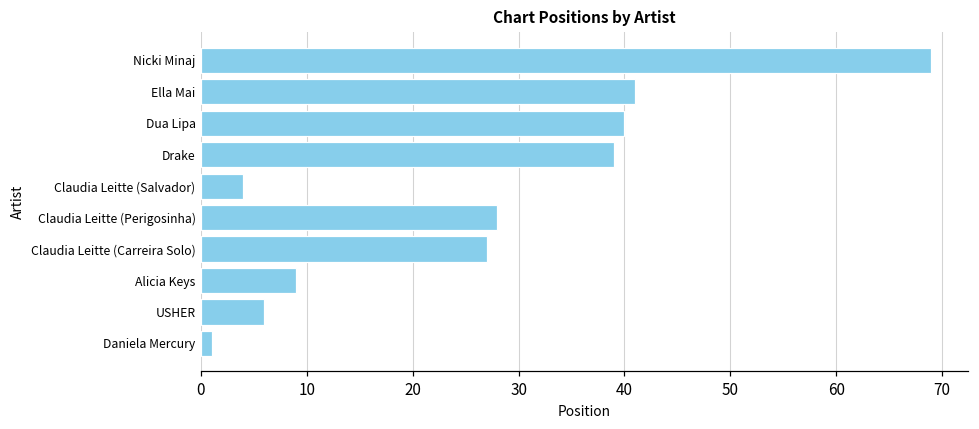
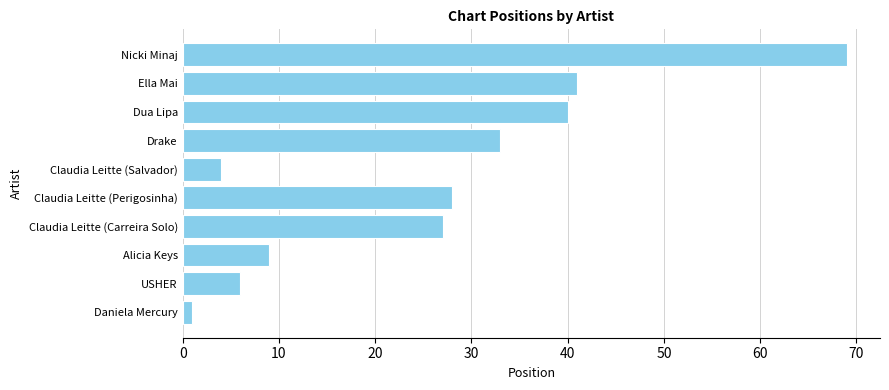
Drake: 39 -> 33
